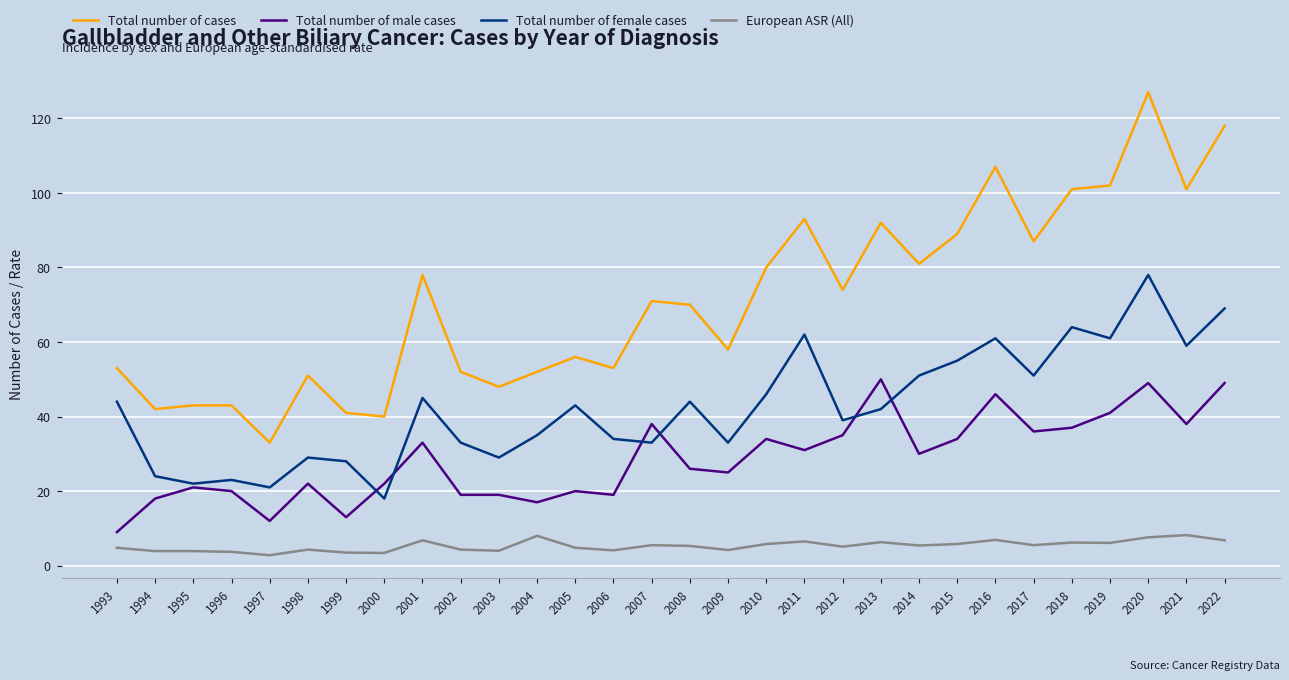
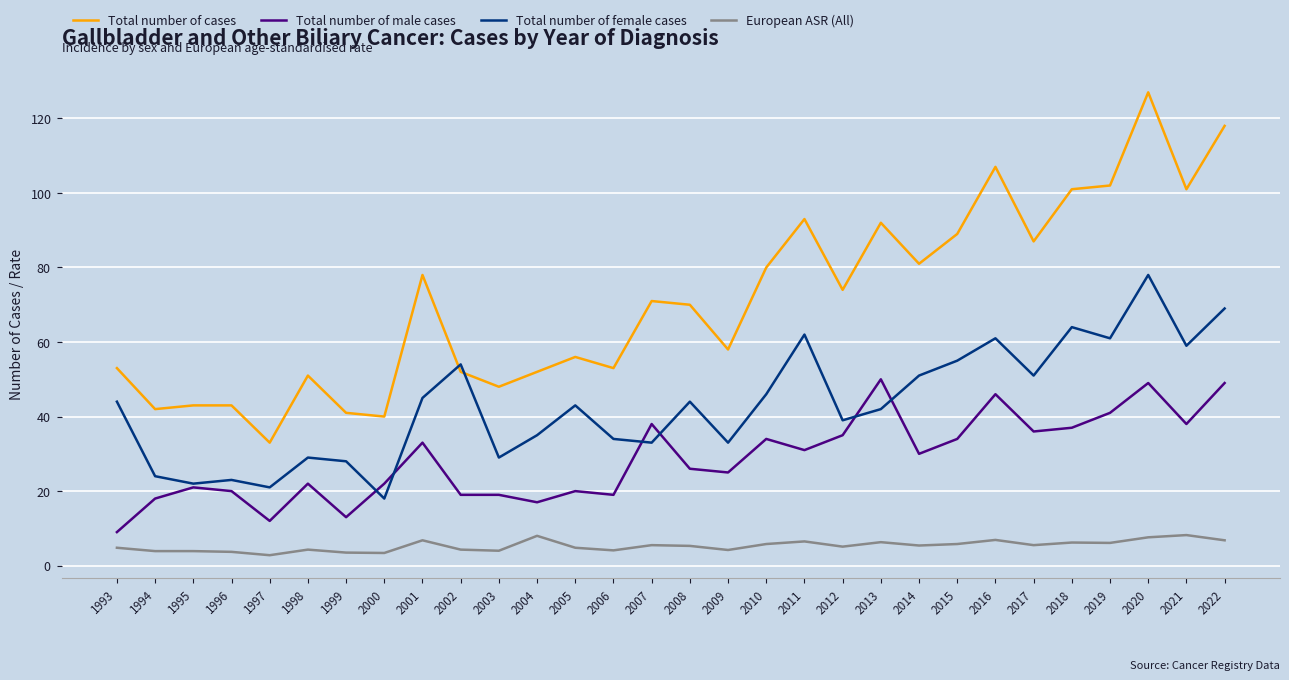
Total number of female cases, 2002: 33 -> 54
